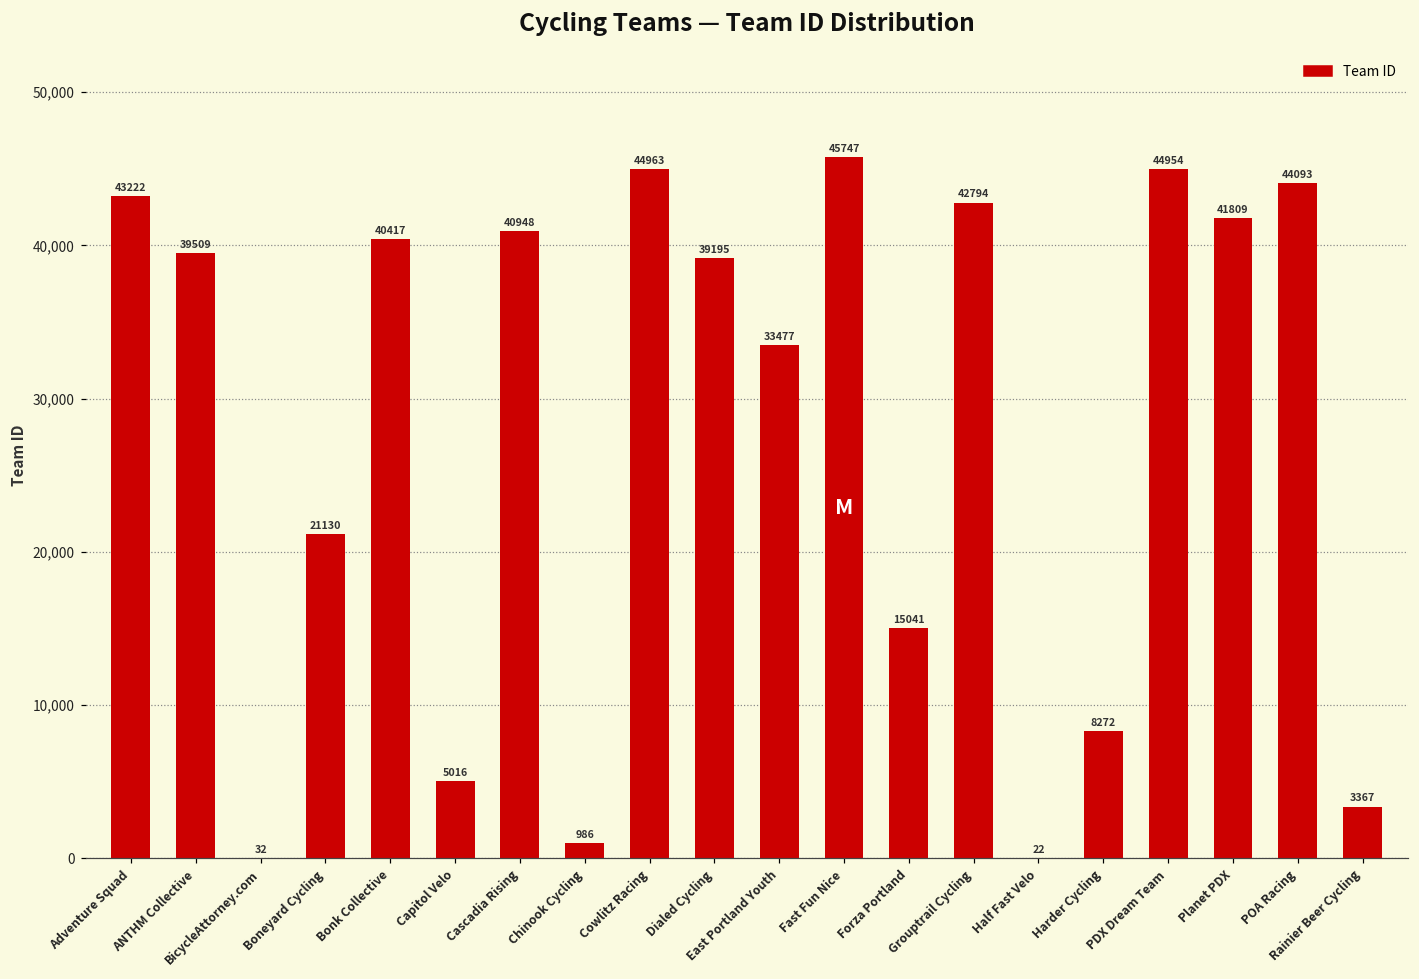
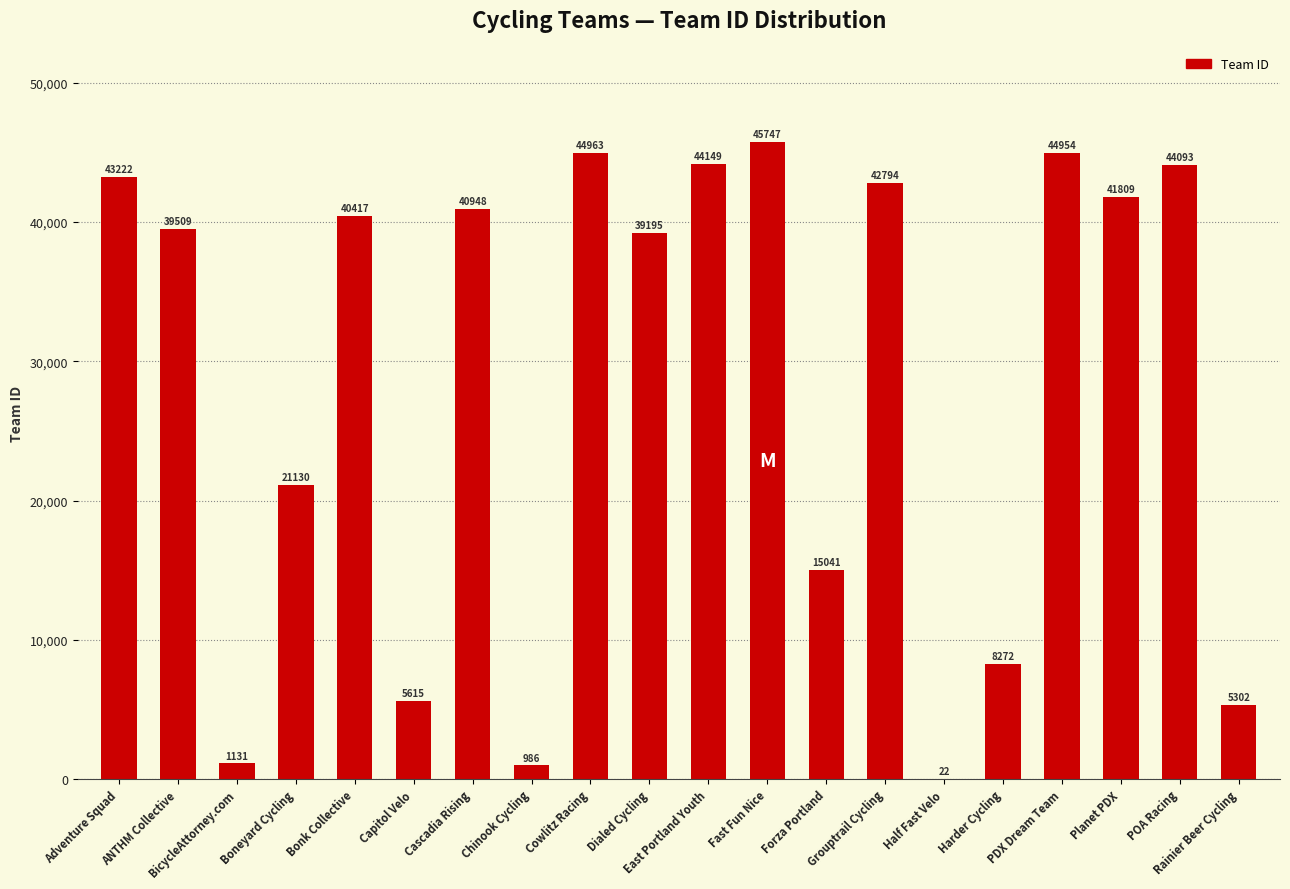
BicycleAttorney.com: 32 -> 1131
Capitol Velo: 5016 -> 5615
East Portland Youth: 33477 -> 44149
Rainier Beer Cycling: 3367 -> 5302
